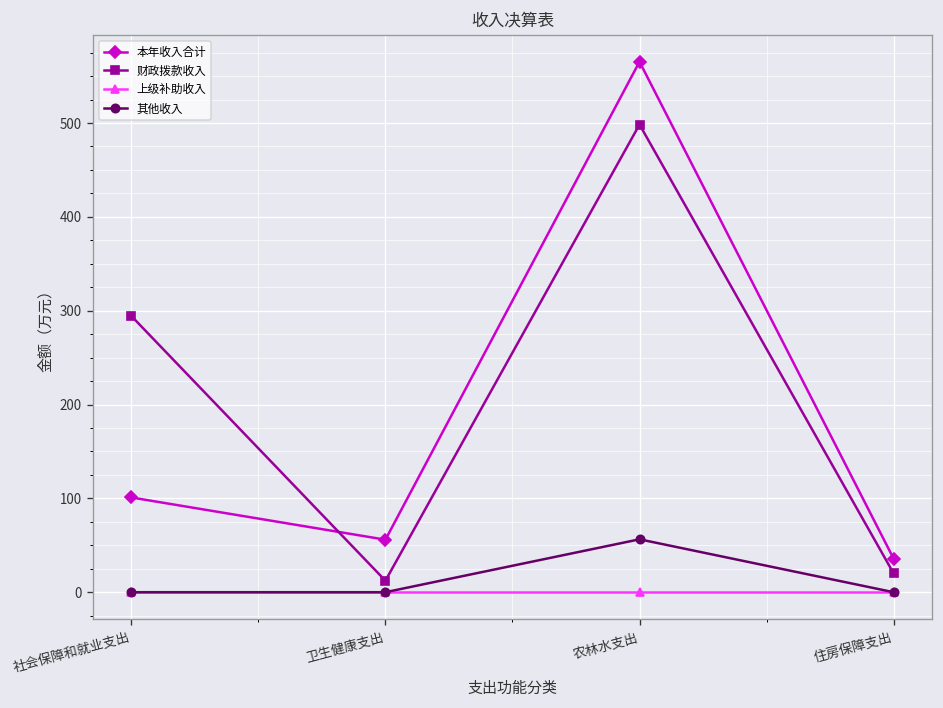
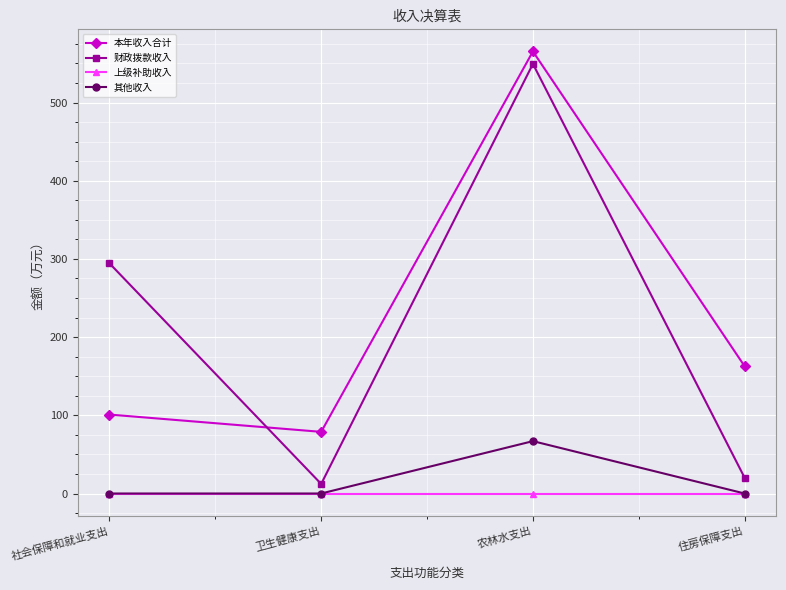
本年收入合计, 卫生健康支出: 60 -> 80
财政拨款收入, 农林水支出: 500 -> 550
其他收入, 农林水支出: 60 -> 70
本年收入合计, 住房保障支出: 40 -> 160
